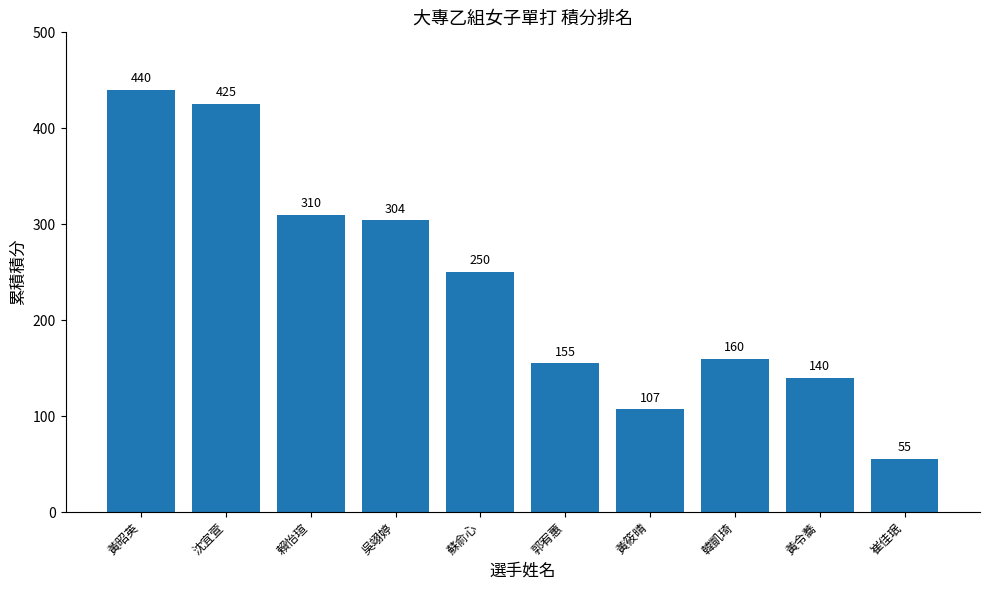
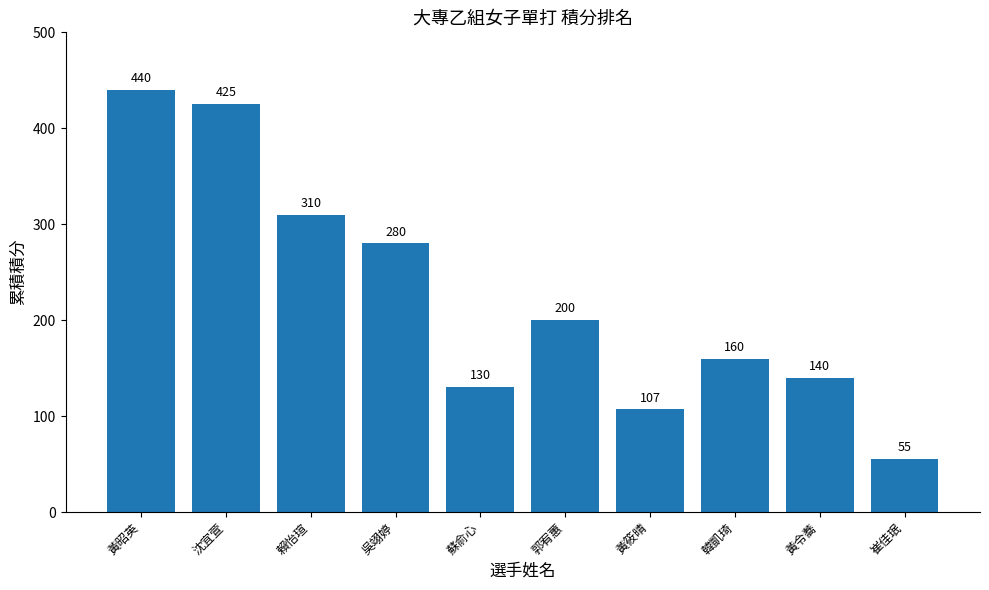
吳翊婷: 304 -> 280
蘇俞心: 250 -> 130
郭宥蕙: 155 -> 200
